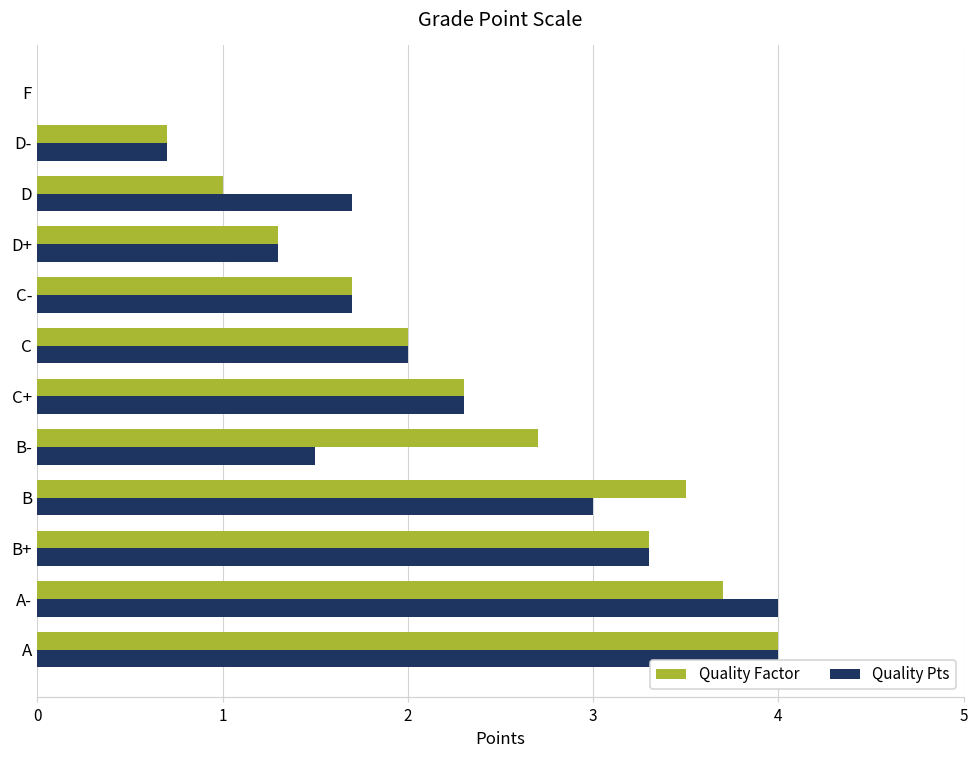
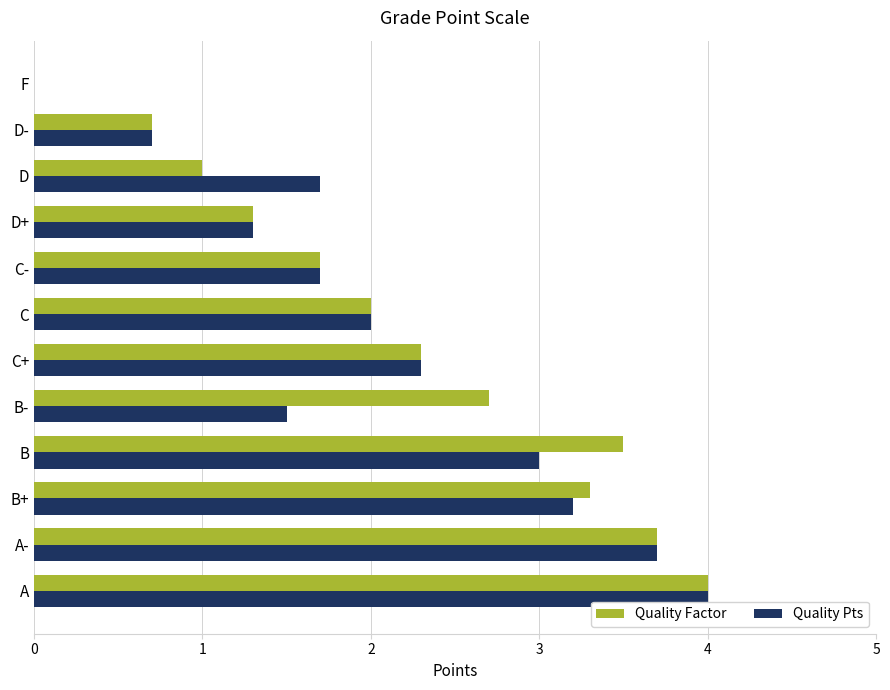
Quality Pts, B+: 3.3 -> 3.2
Quality Pts, A-: 4.0 -> 3.7
